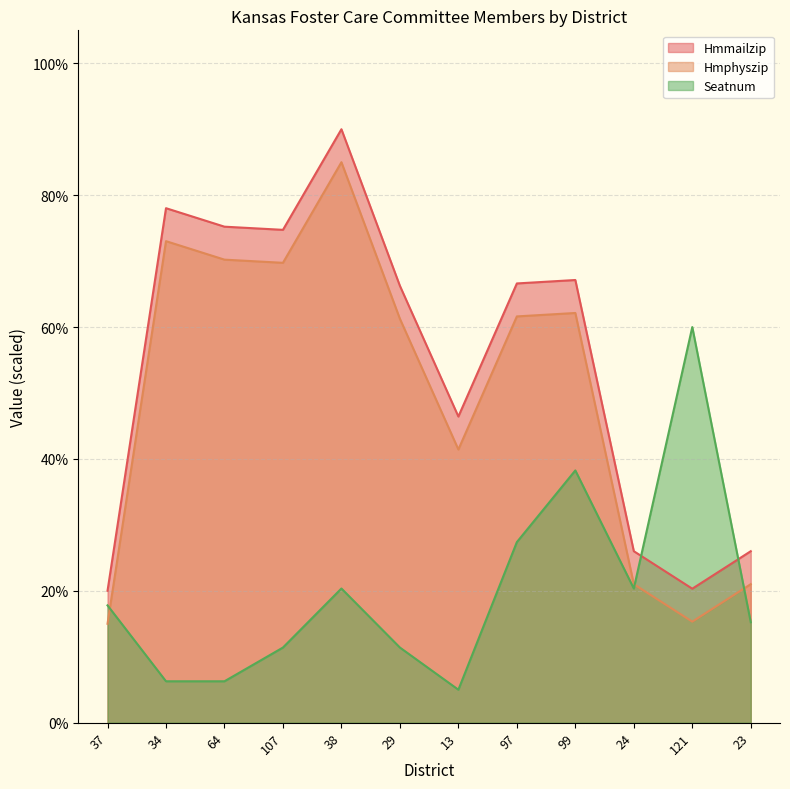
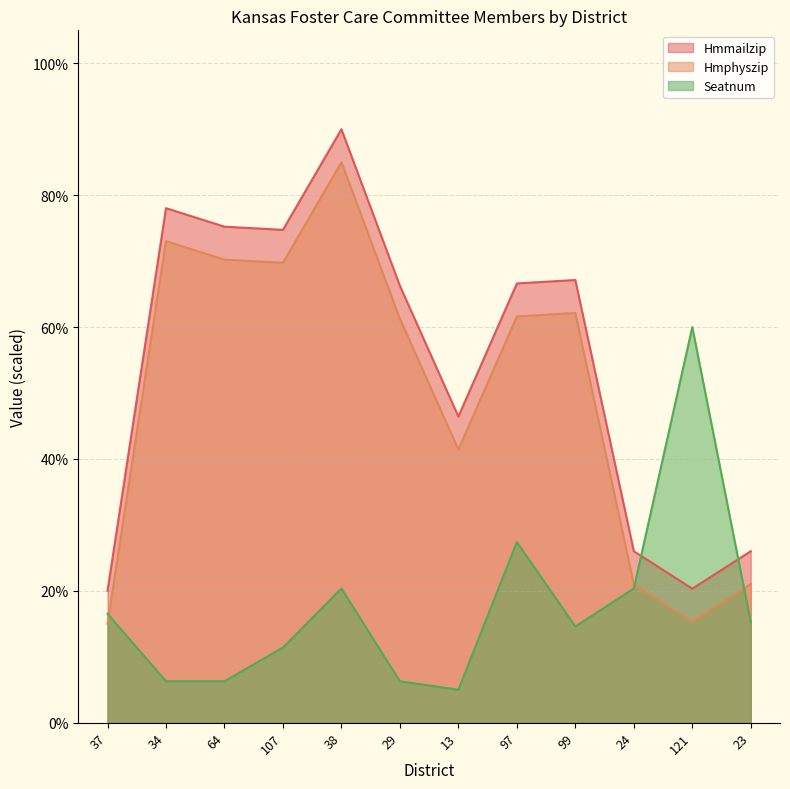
Seatnum, 37: 18% -> 17%
Seatnum, 29: 11% -> 6%
Seatnum, 99: 38% -> 15%
